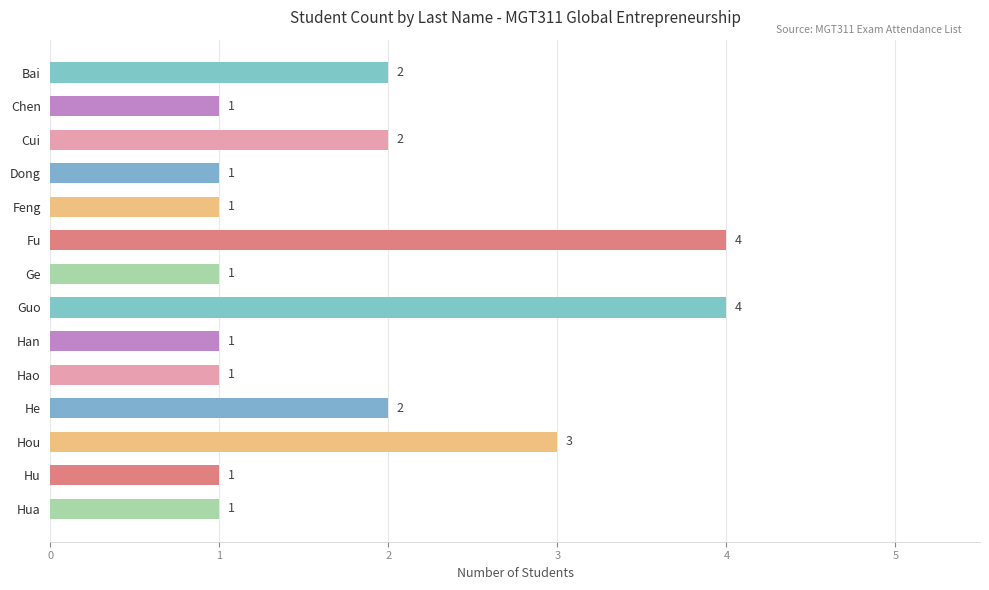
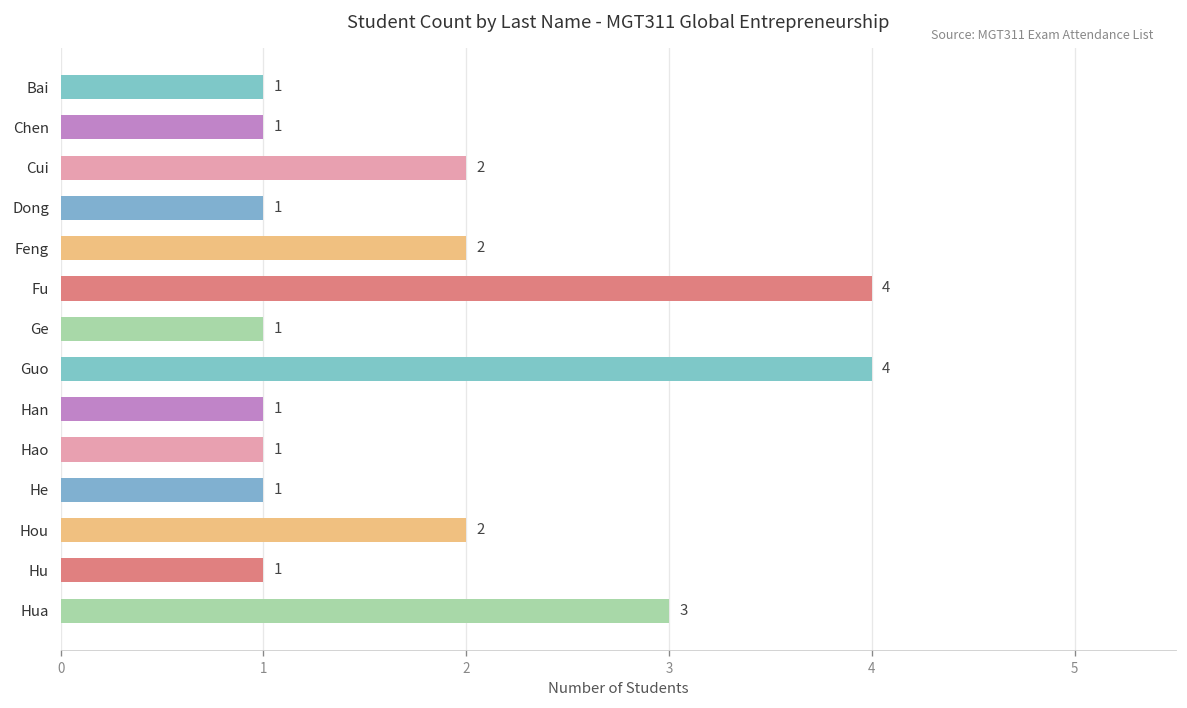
Bai: 2 -> 1
Feng: 1 -> 2
He: 2 -> 1
Hou: 3 -> 2
Hua: 1 -> 3
